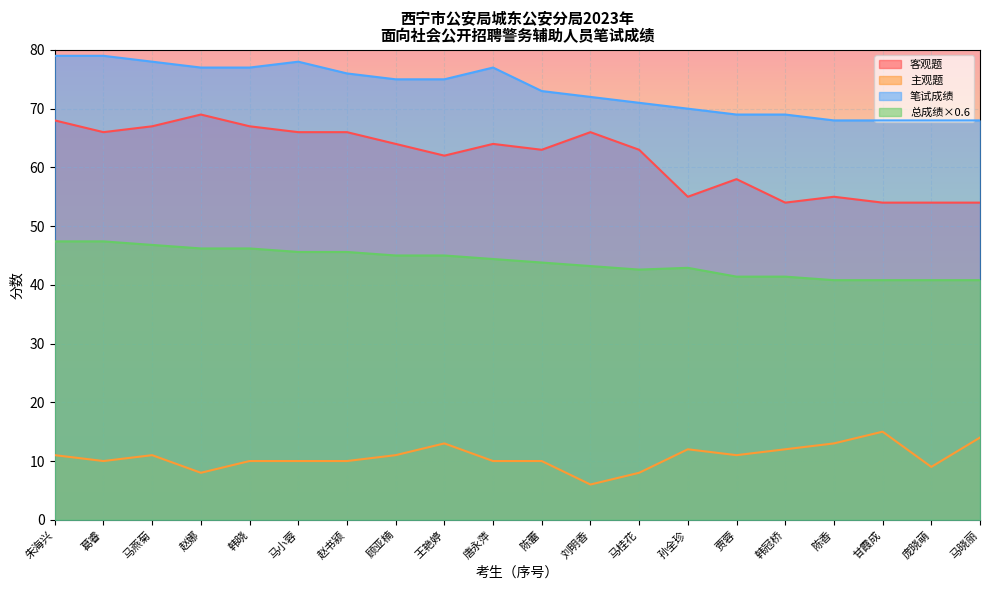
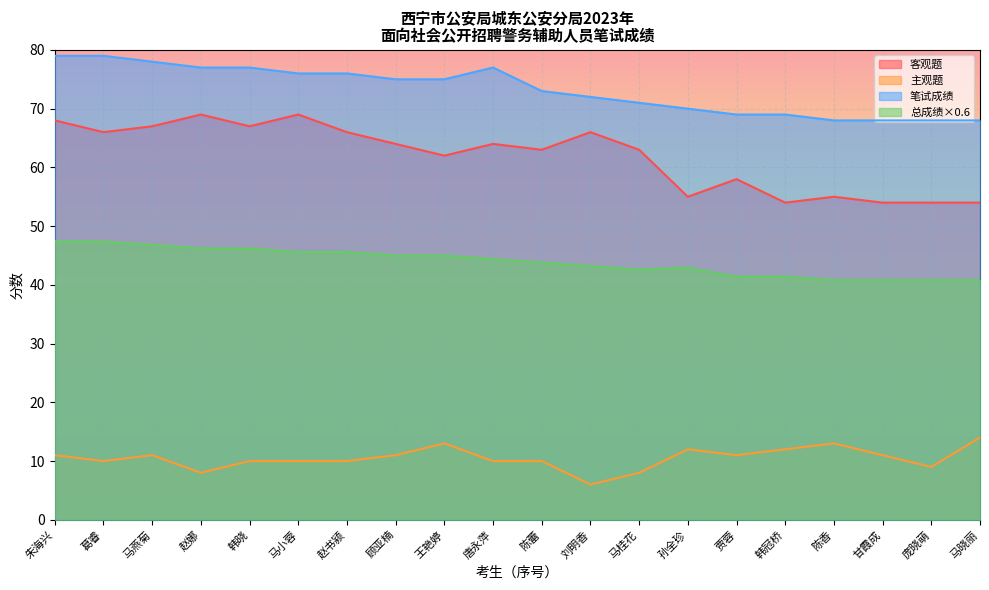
客观题, 马小蓉: 66 -> 69
笔试成绩, 马小蓉: 78 -> 76
主观题, 甘霞成: 15 -> 11
